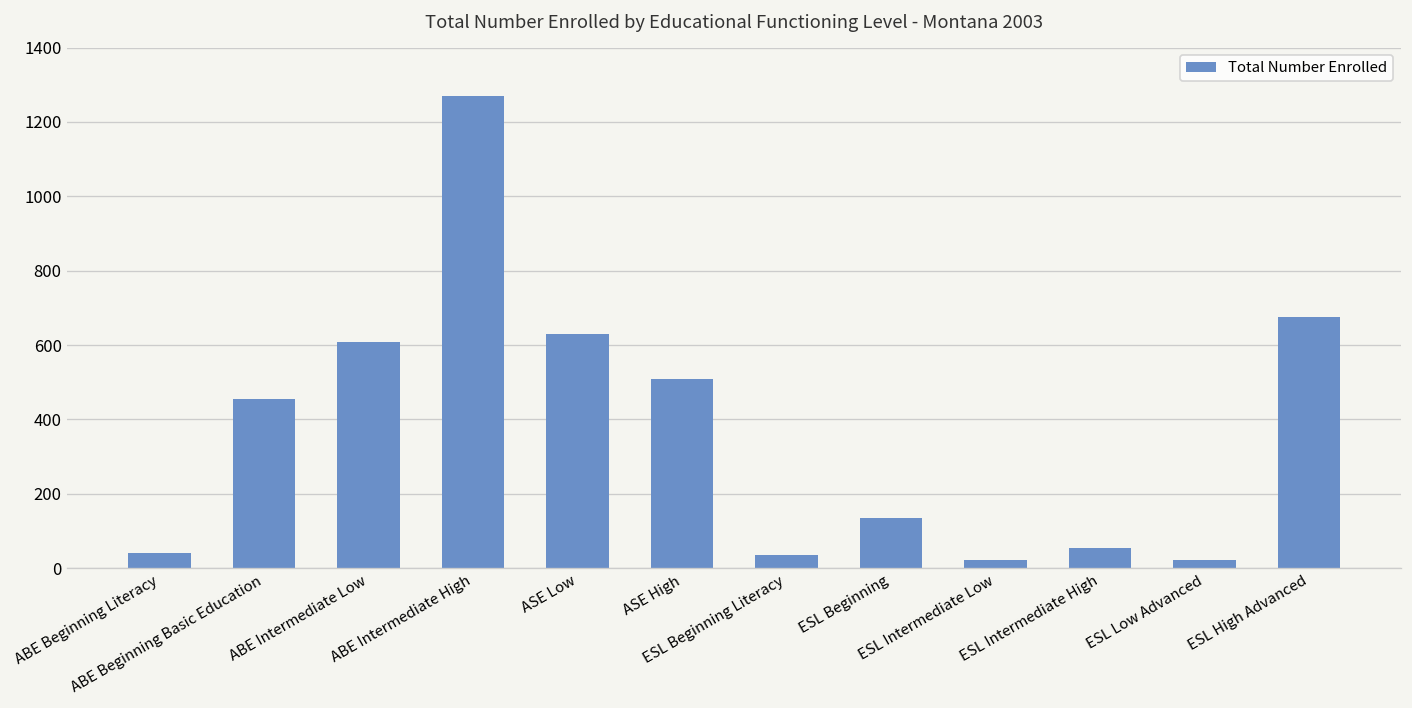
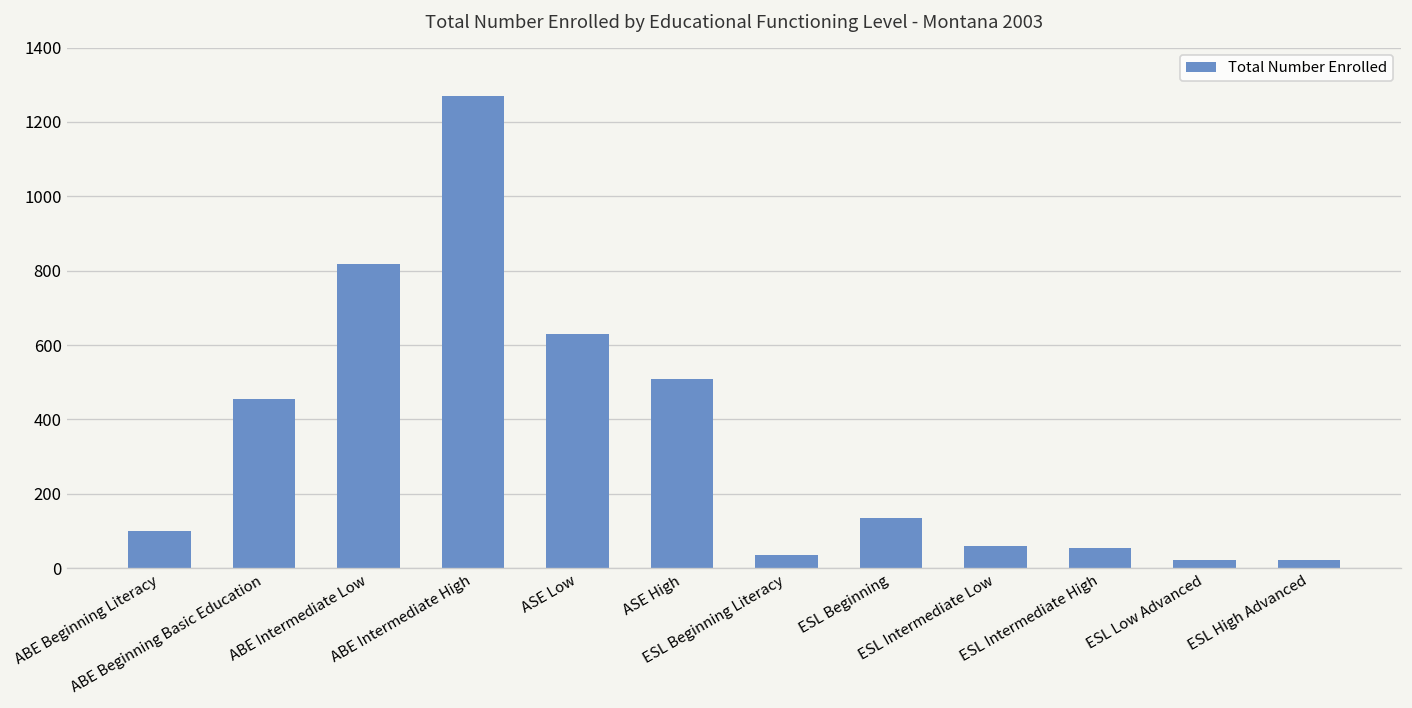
ABE Beginning Literacy: 40 -> 100
ABE Intermediate Low: 610 -> 820
ESL Intermediate Low: 20 -> 60
ESL High Advanced: 680 -> 20
